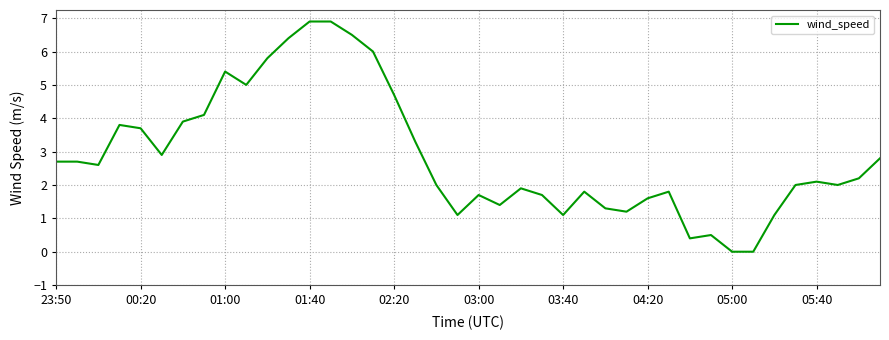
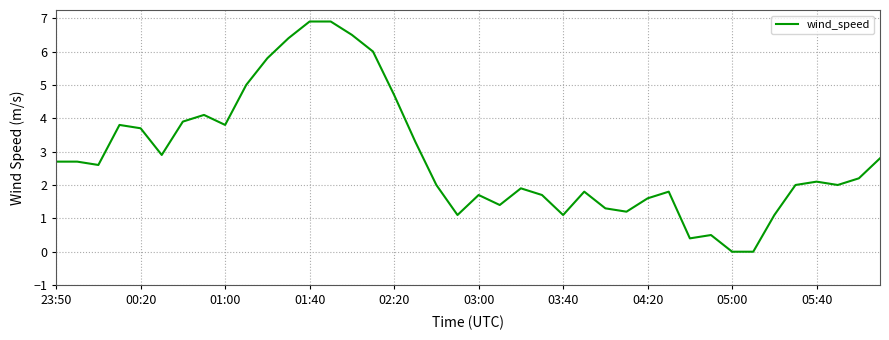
01:00: 5.4 -> 3.8
